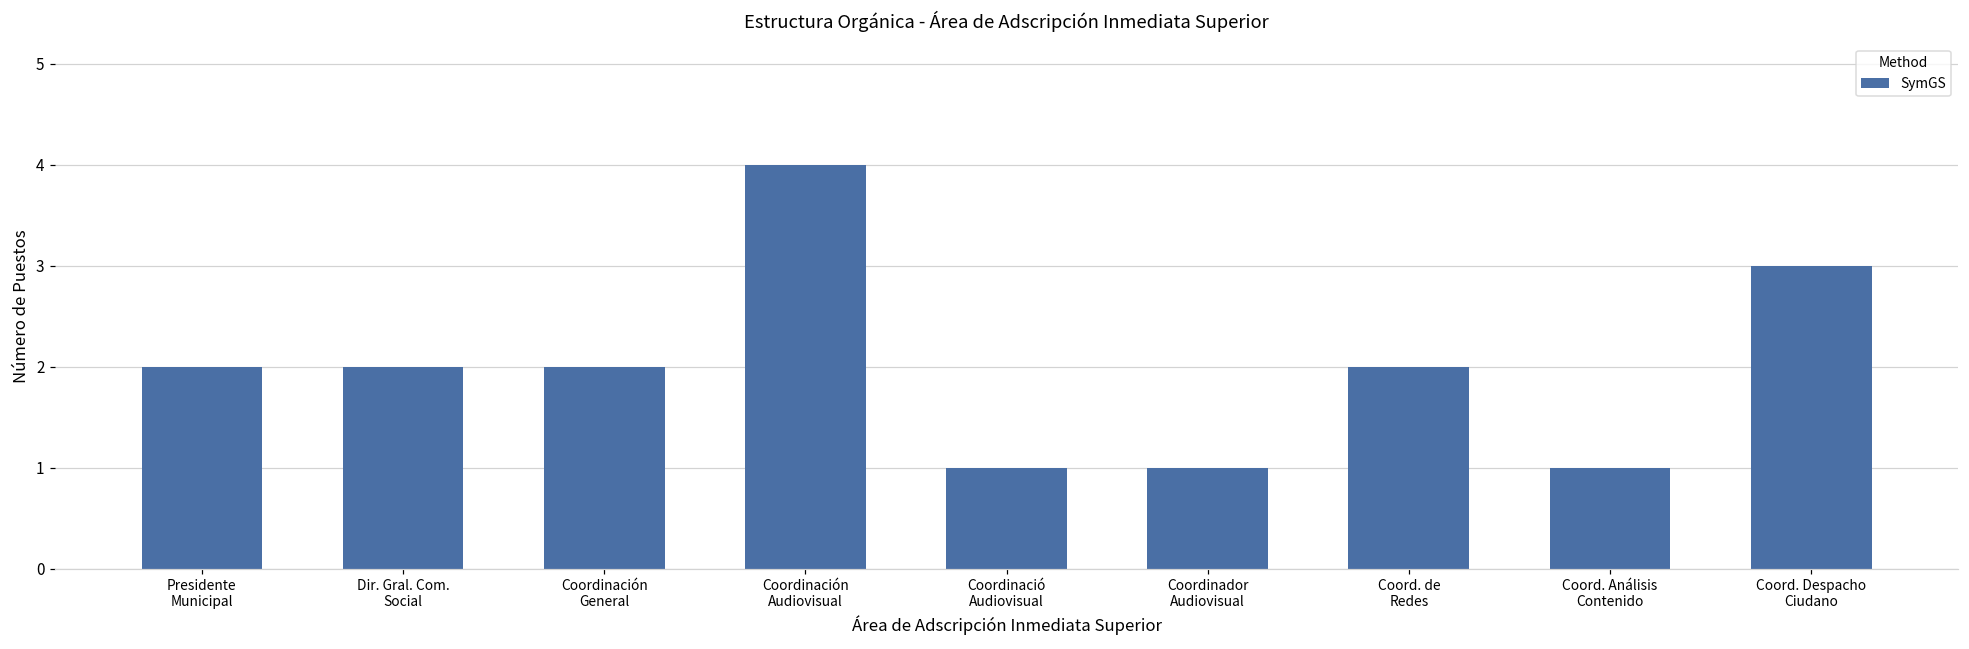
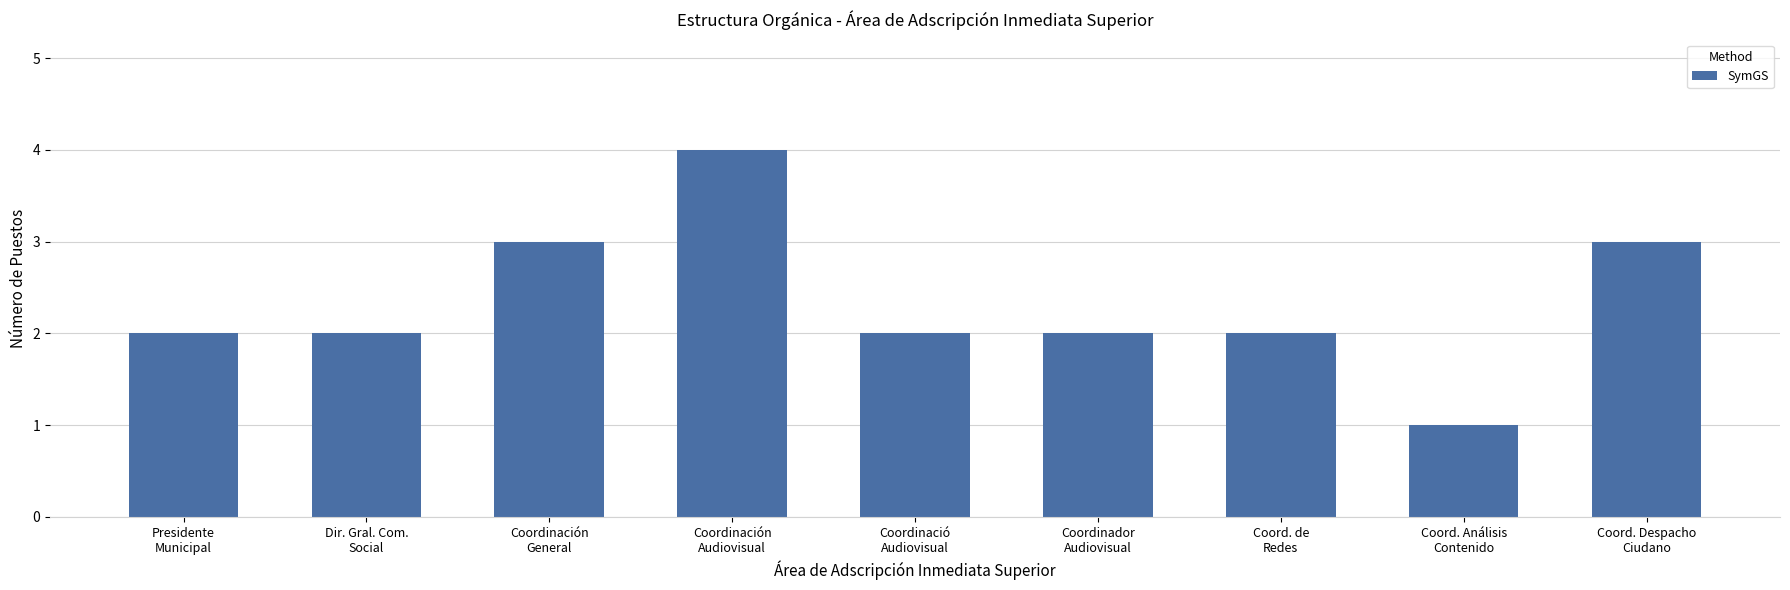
Coordinación General: 2 -> 3
Coordinació Audiovisual: 1 -> 2
Coordinador Audiovisual: 1 -> 2
